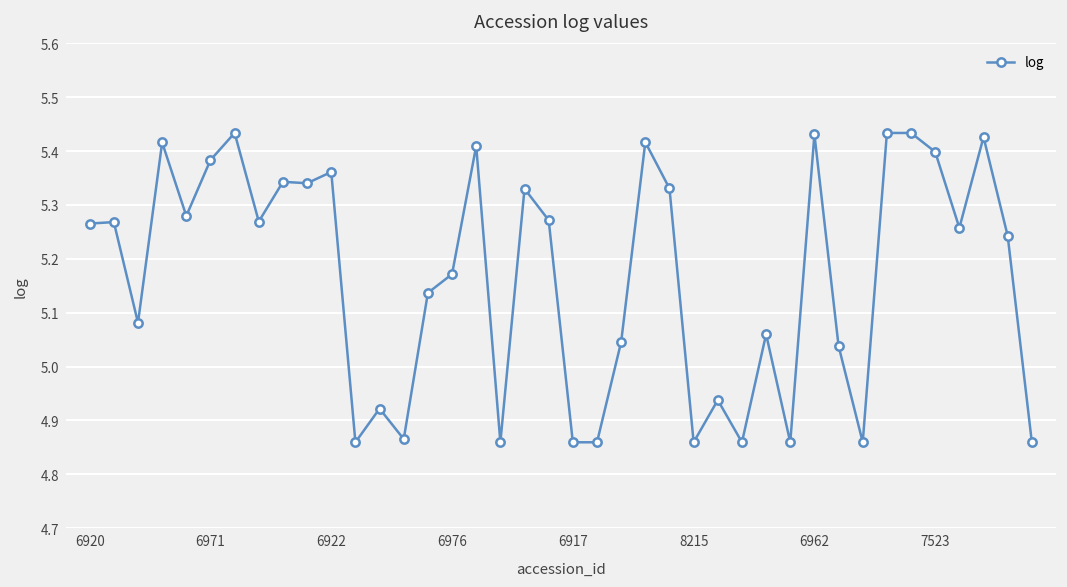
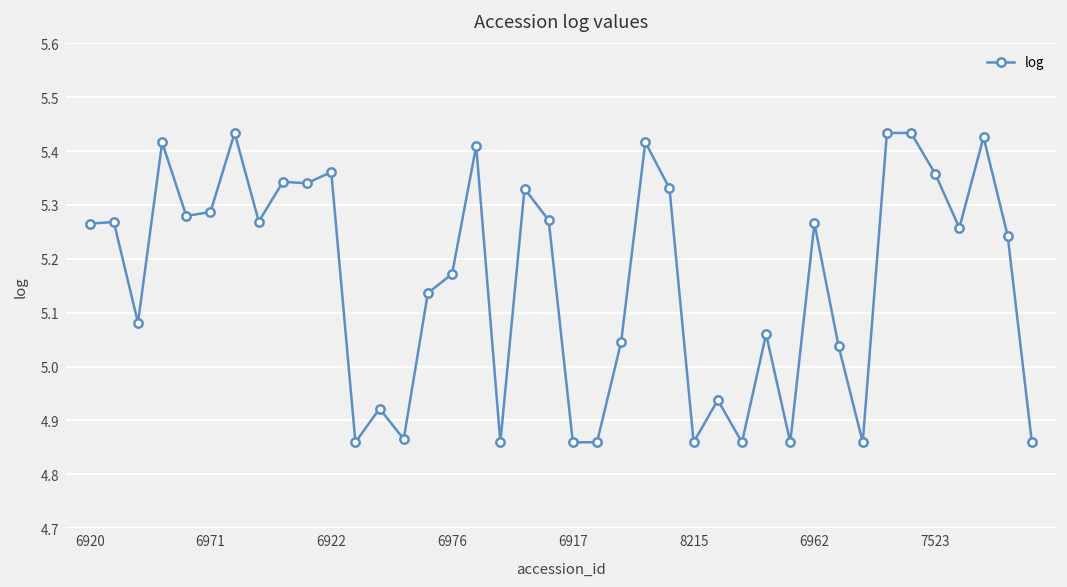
6971: 5.38 -> 5.29
6962: 5.43 -> 5.27
7523: 5.40 -> 5.36
